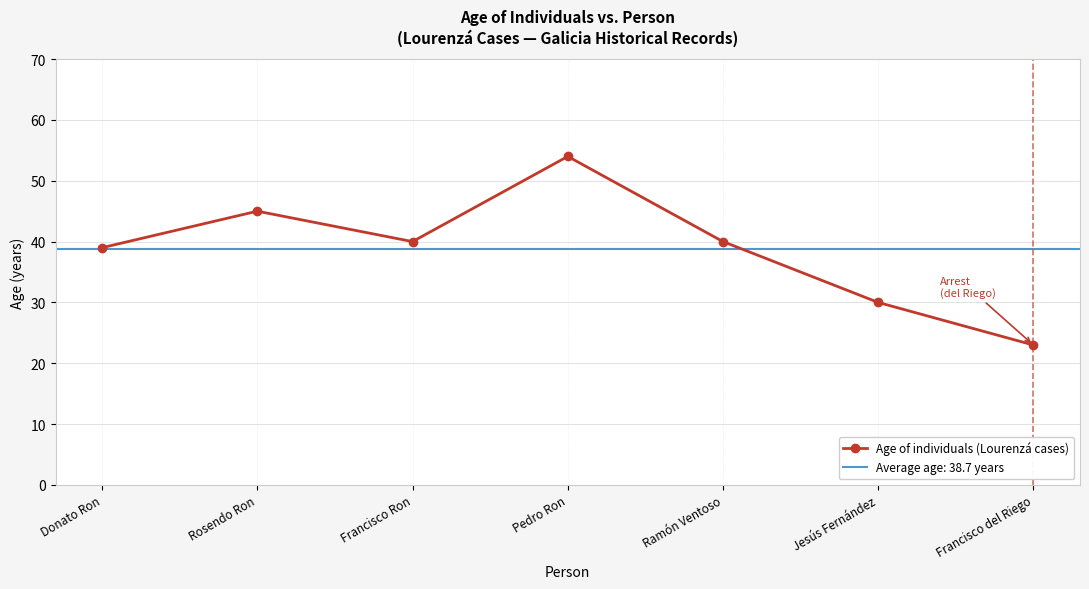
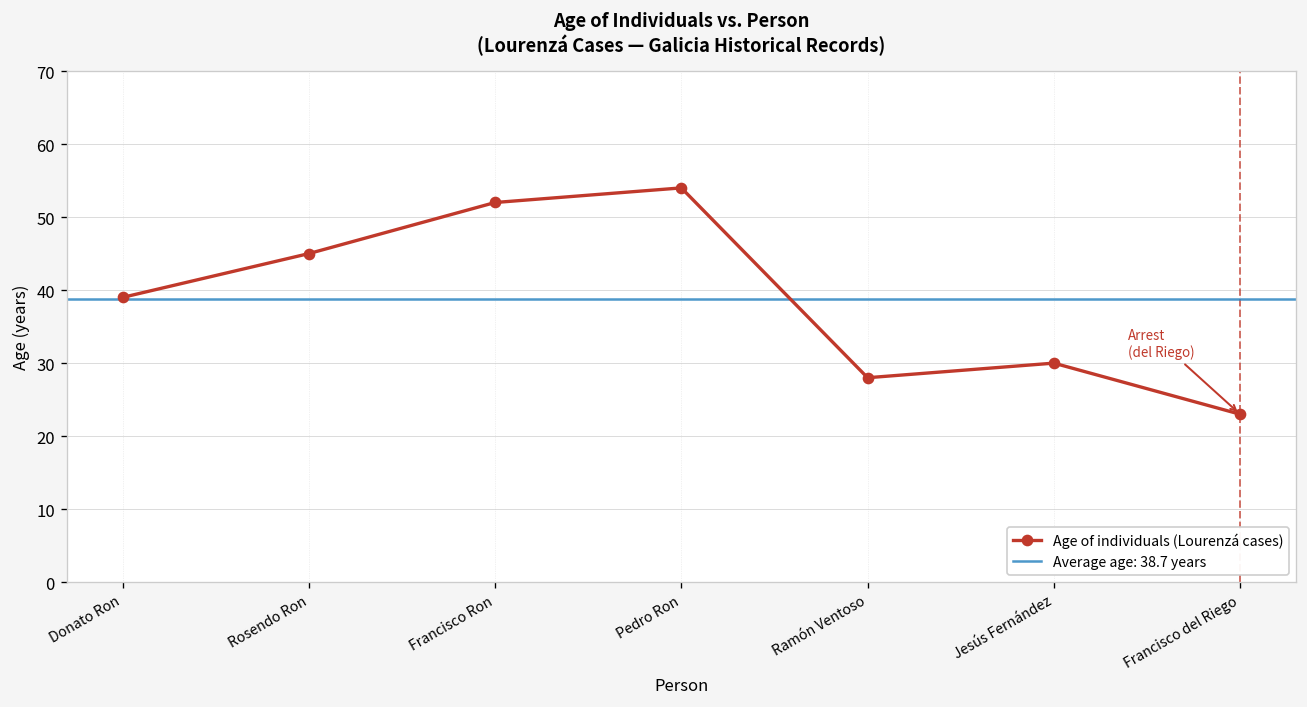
Francisco Ron: 40 -> 52
Ramón Ventoso: 40 -> 28
